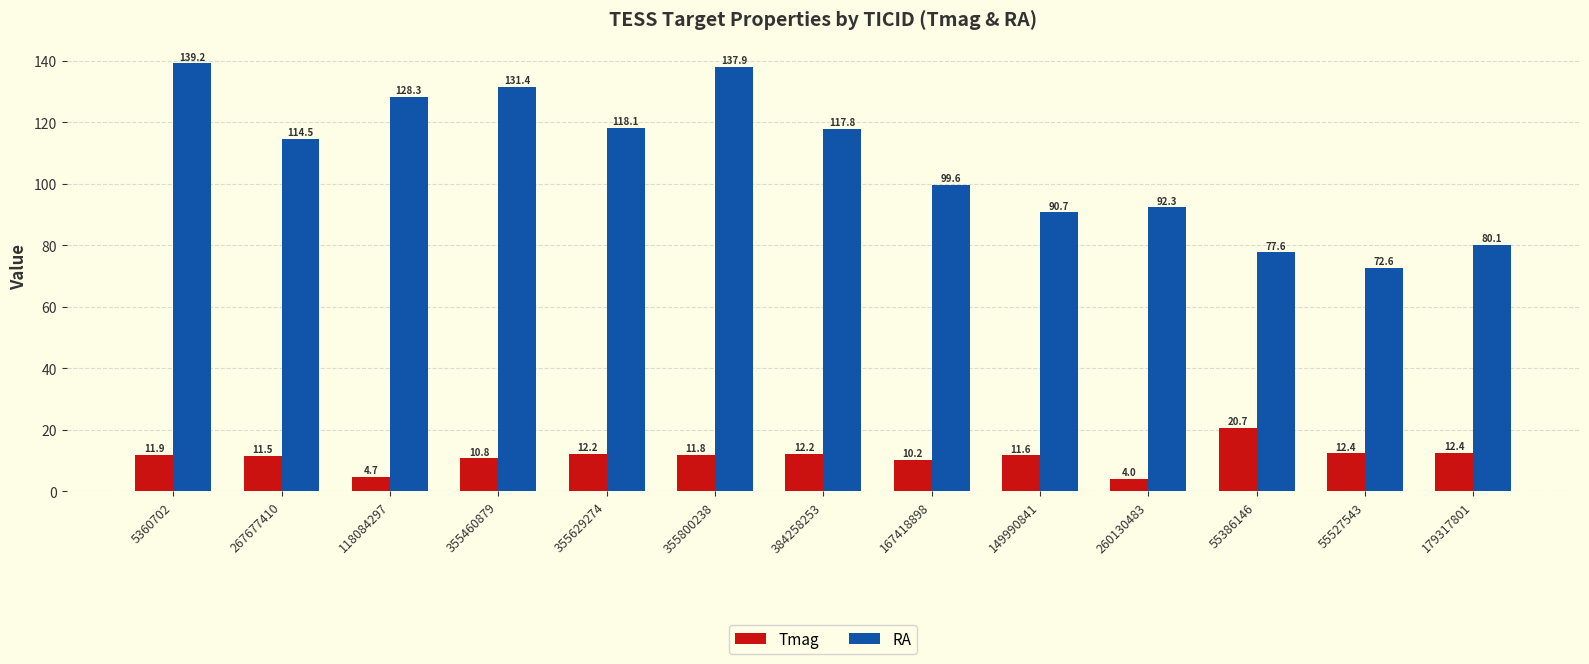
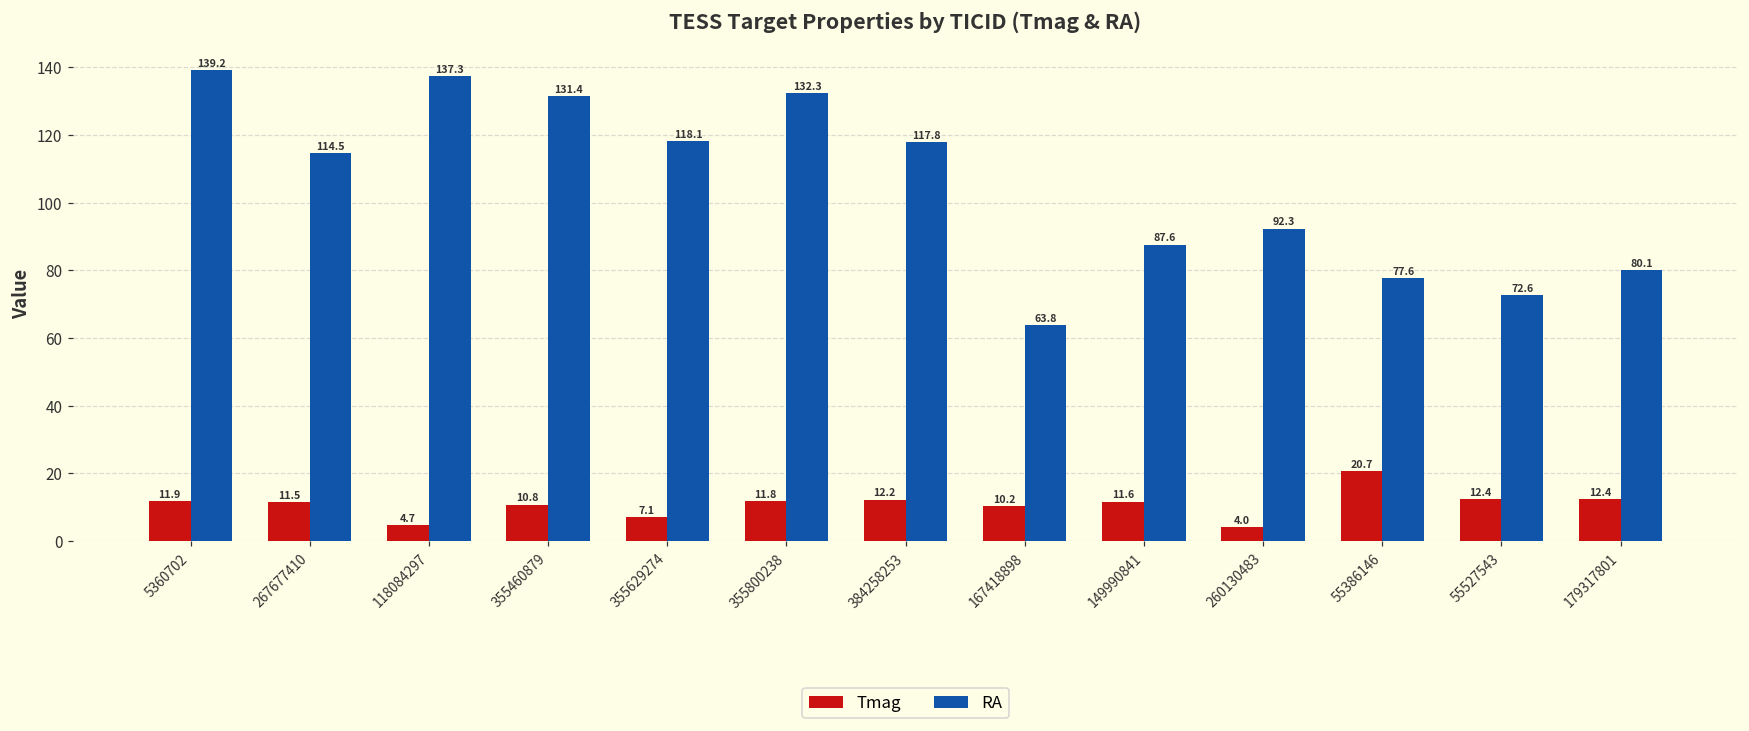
RA, 118084297: 128.3 -> 137.3
Tmag, 355629274: 12.2 -> 7.1
RA, 355800238: 137.9 -> 132.3
RA, 167418898: 99.6 -> 63.8
RA, 149990841: 90.7 -> 87.6
